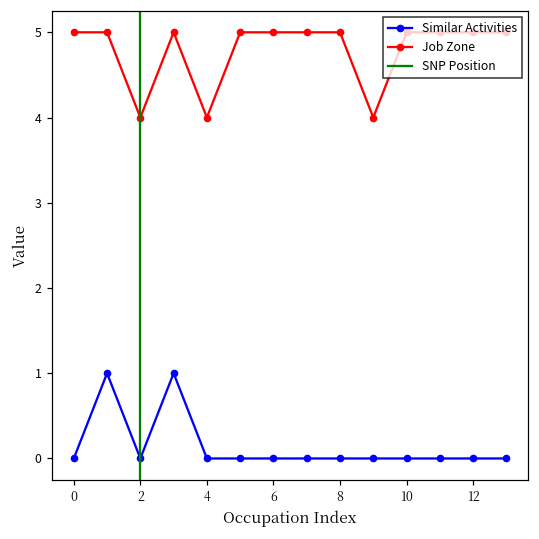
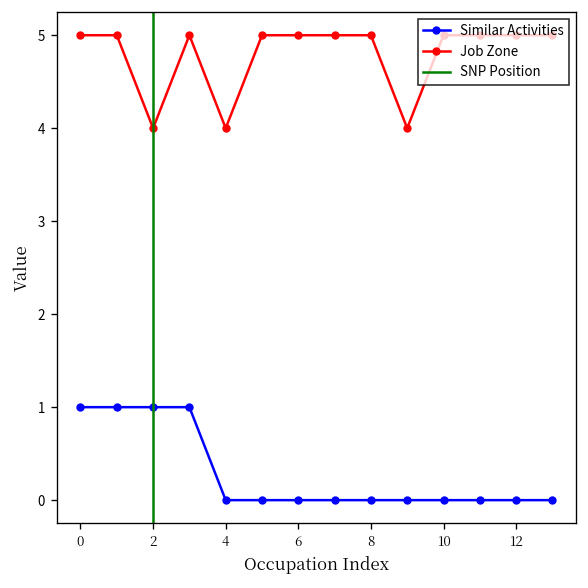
Similar Activities, 0: 0 -> 1
Similar Activities, 2: 0 -> 1
